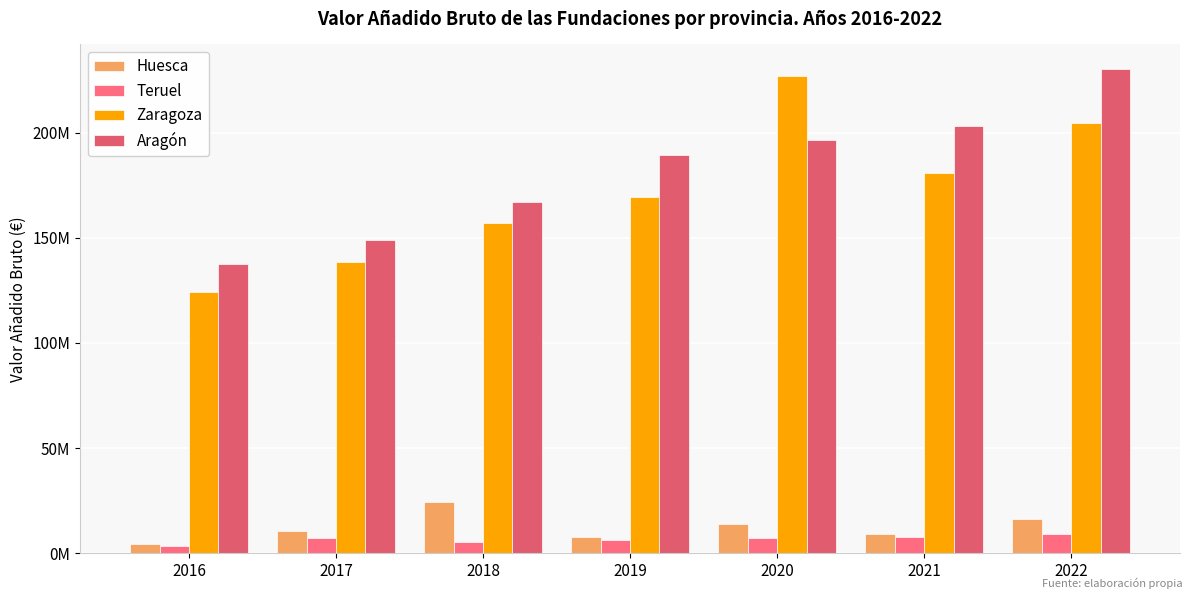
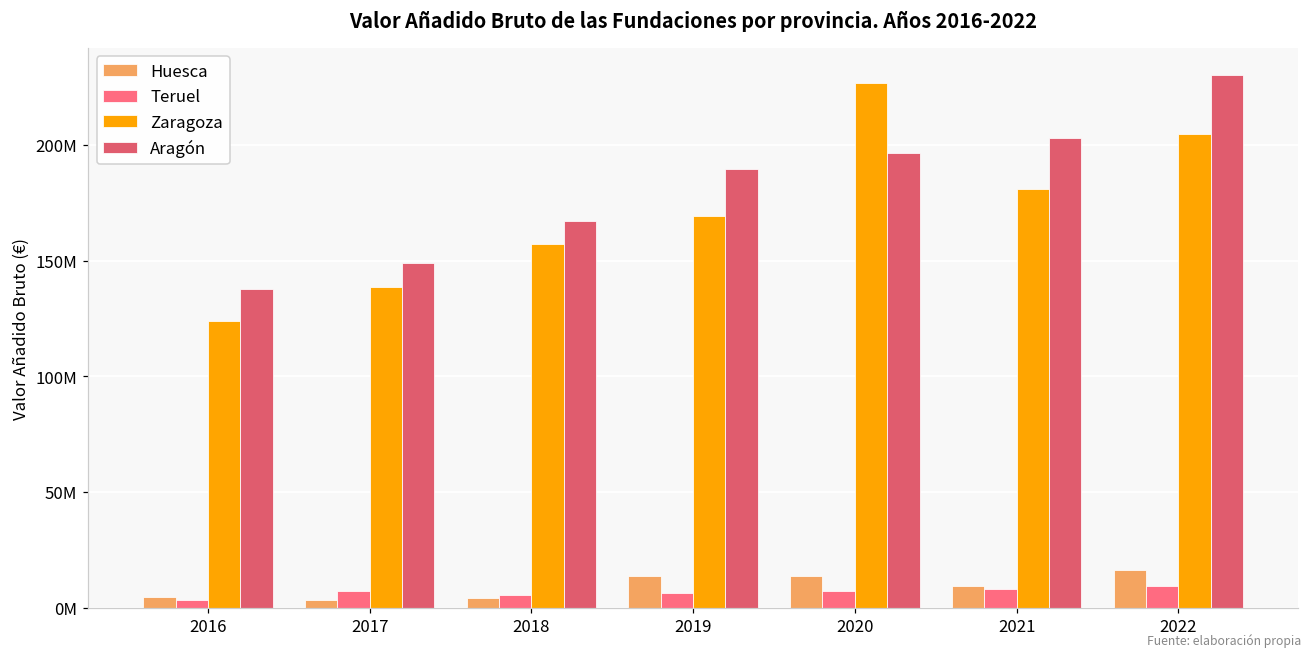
Huesca, 2017: 11000000 -> 3000000
Huesca, 2018: 24000000 -> 4000000
Huesca, 2019: 8000000 -> 14000000
